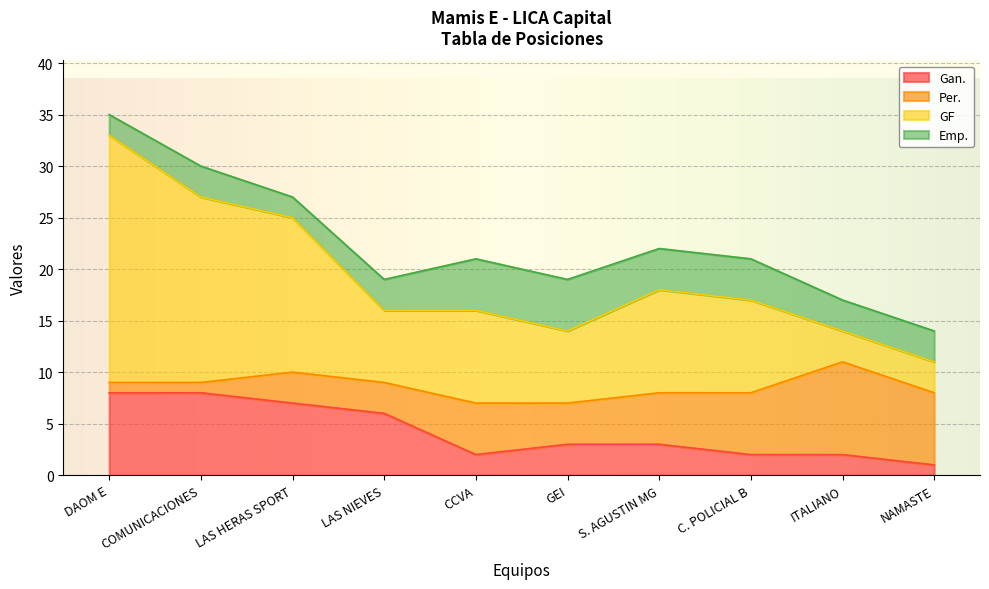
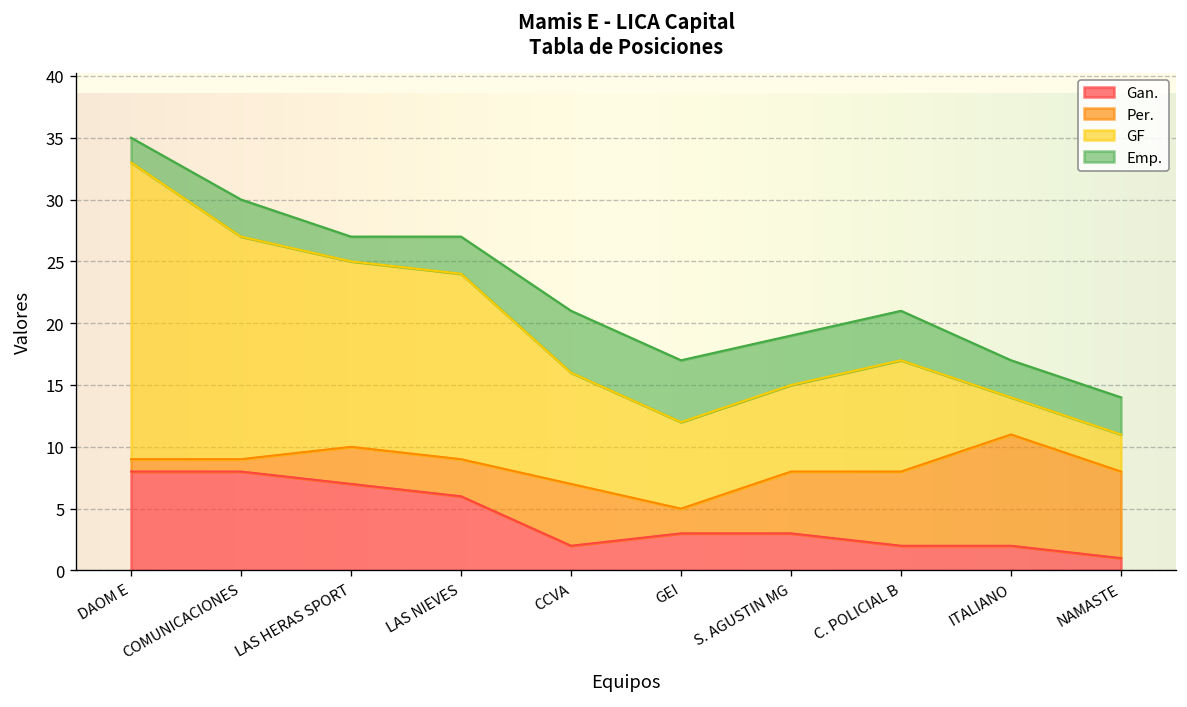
GF, LAS NIEVES: 7 -> 15
Per., GEI: 4 -> 2
GF, S. AGUSTIN MG: 10 -> 7
